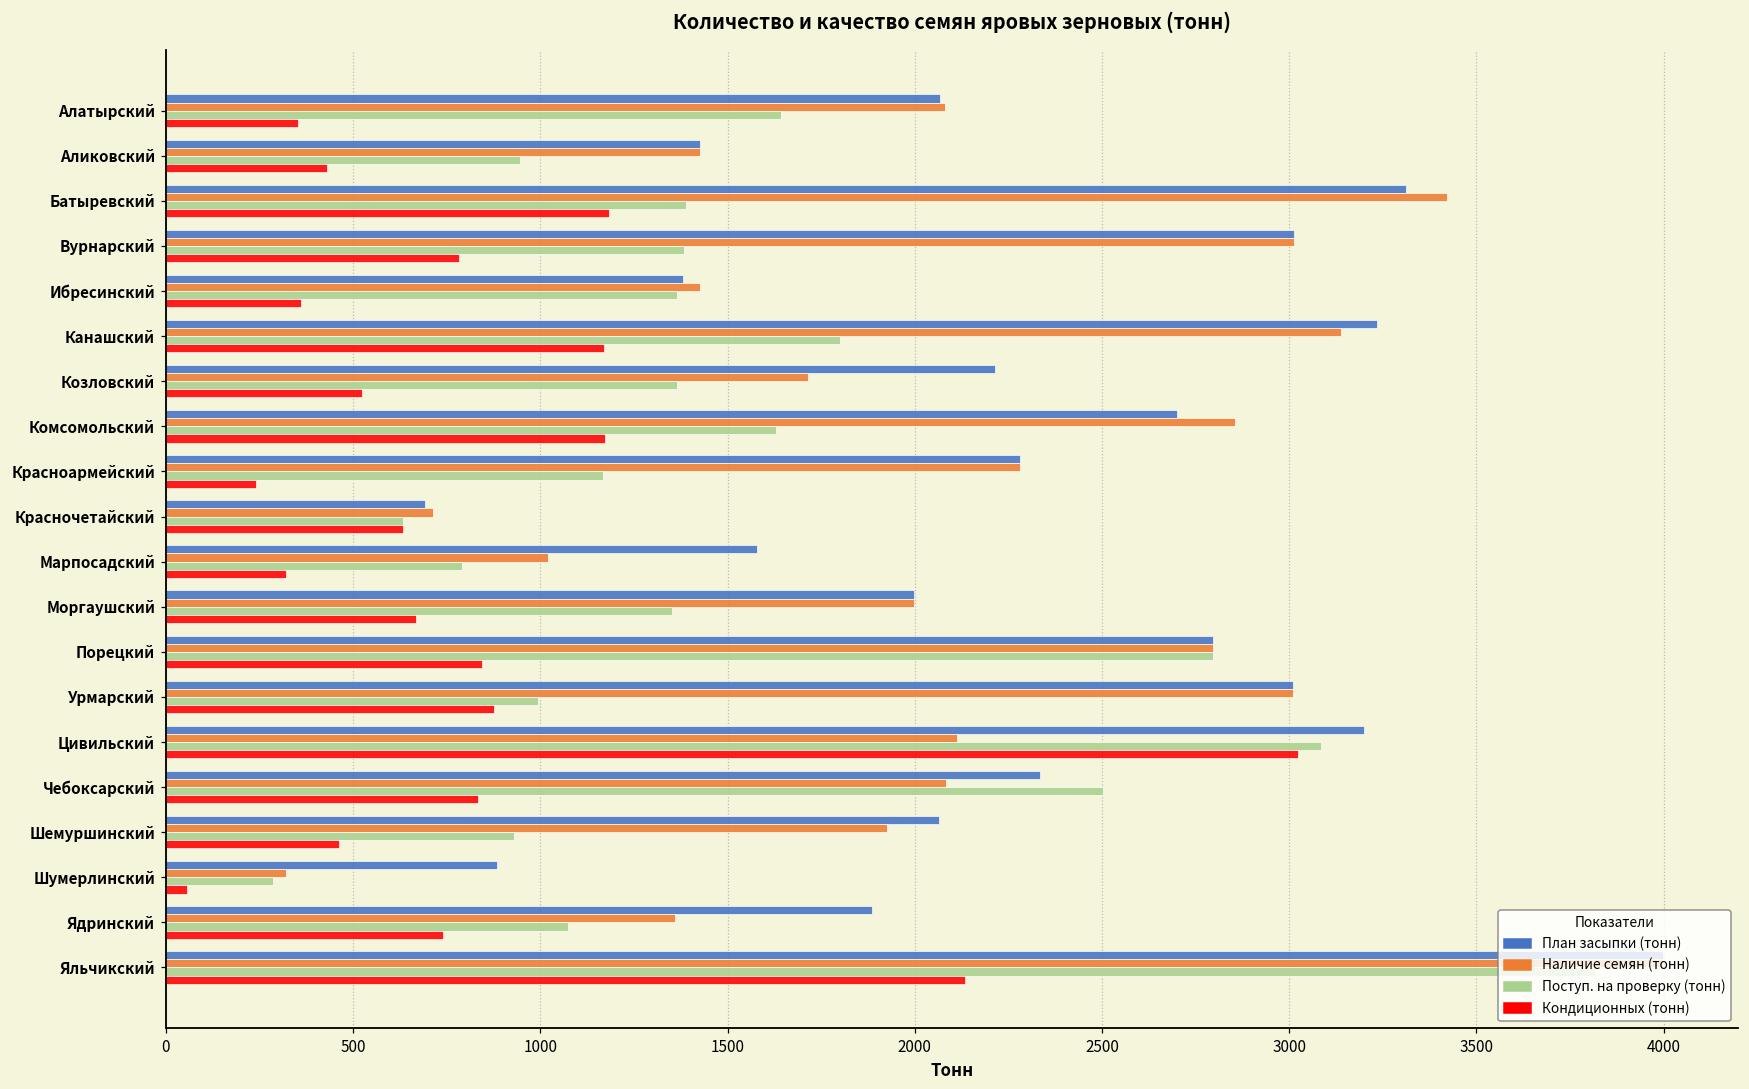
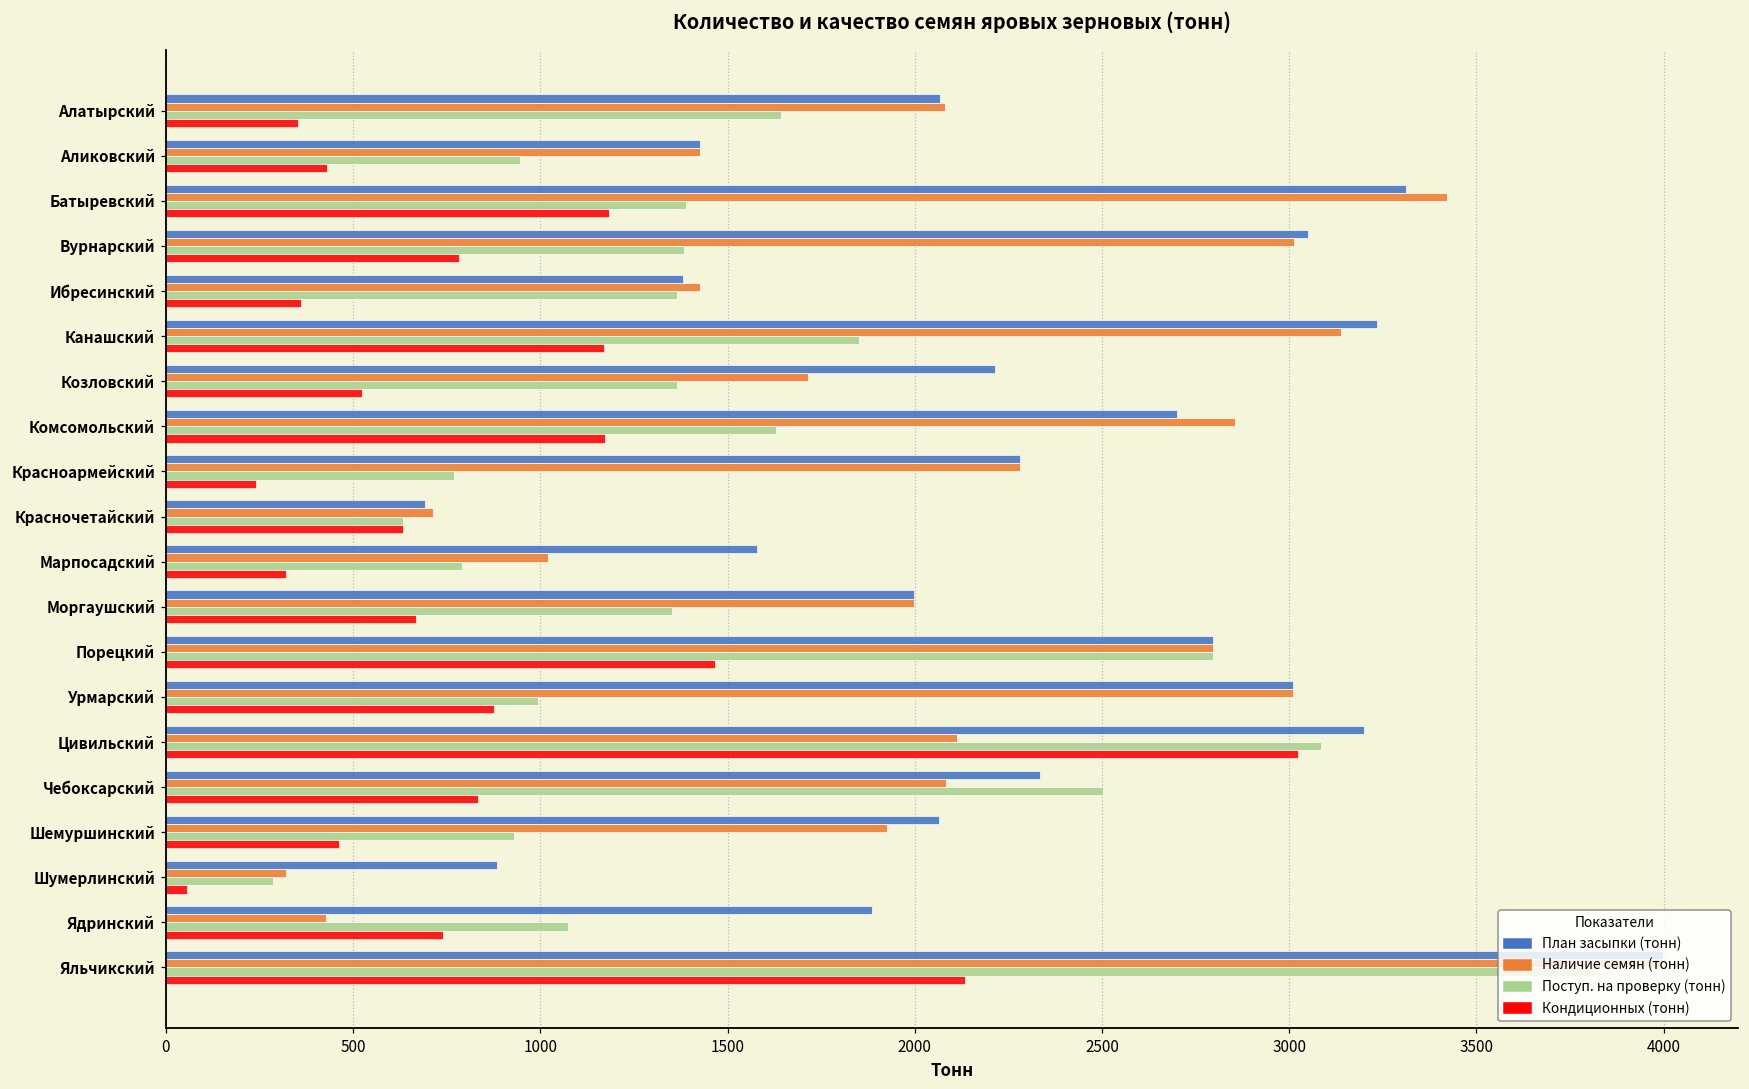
План засыпки (тонн), Вурнарский: 3010 -> 3050
Поступ. на проверку (тонн), Канашский: 1800 -> 1850
Поступ. на проверку (тонн), Красноармейский: 1170 -> 770
Кондиционных (тонн), Порецкий: 840 -> 1470
Наличие семян (тонн), Ядринский: 1360 -> 430
